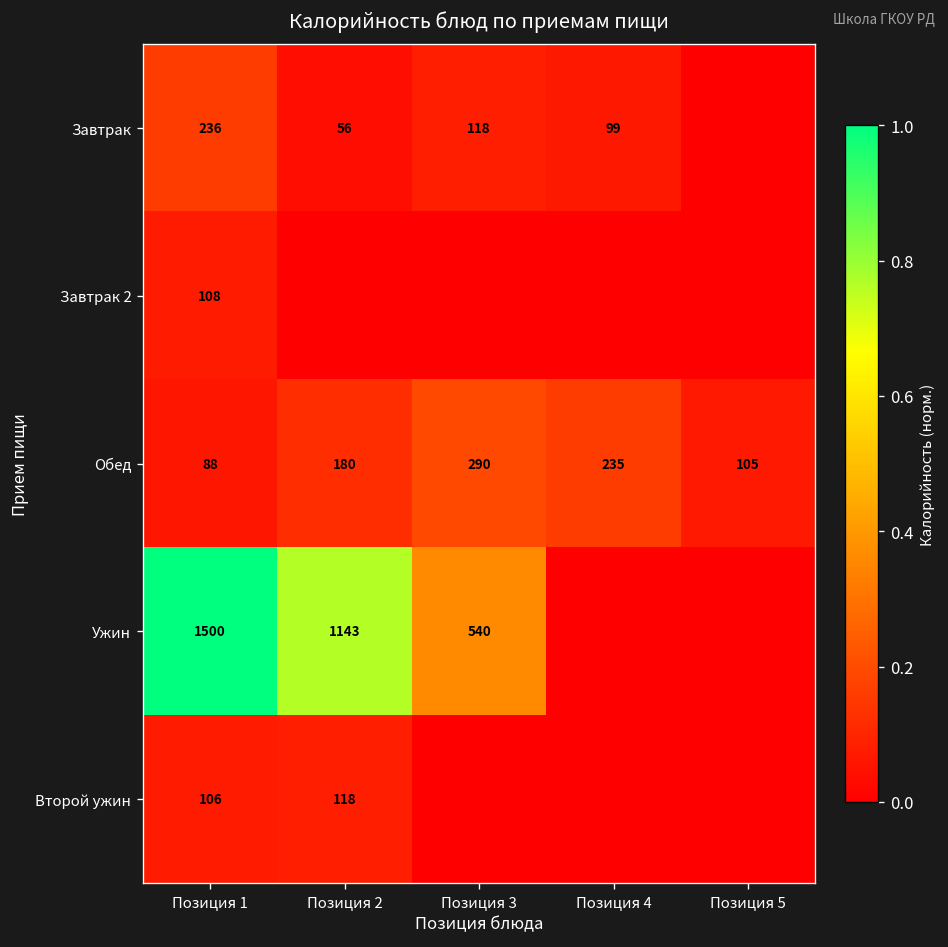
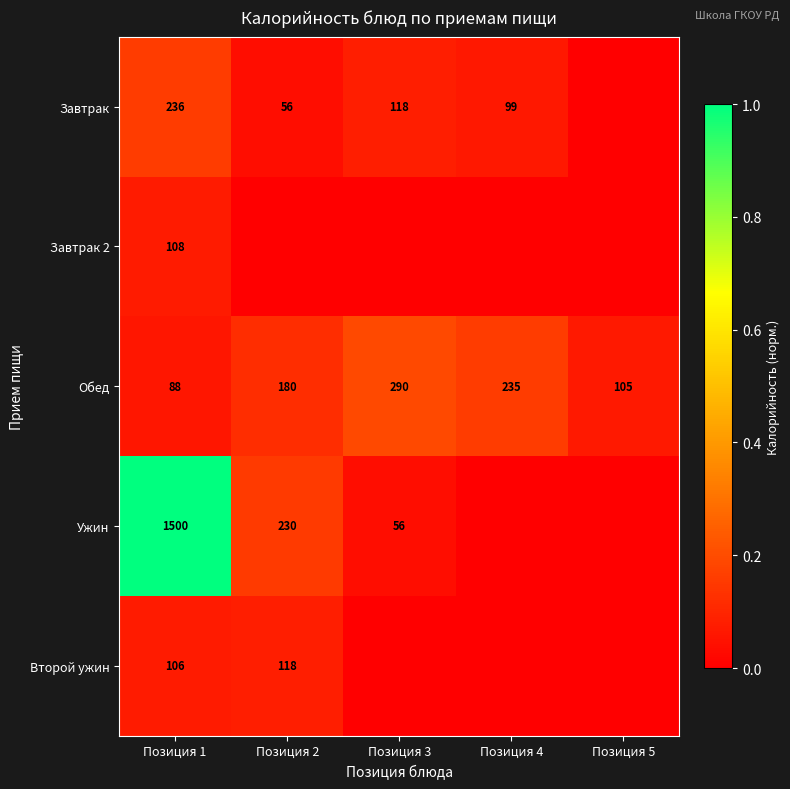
Ужин, Позиция 2: 1143 -> 230
Ужин, Позиция 3: 540 -> 56
